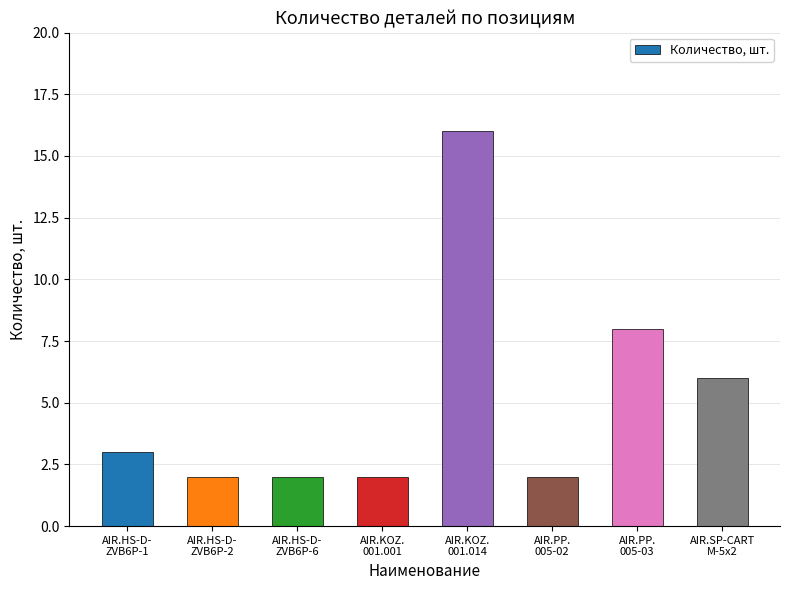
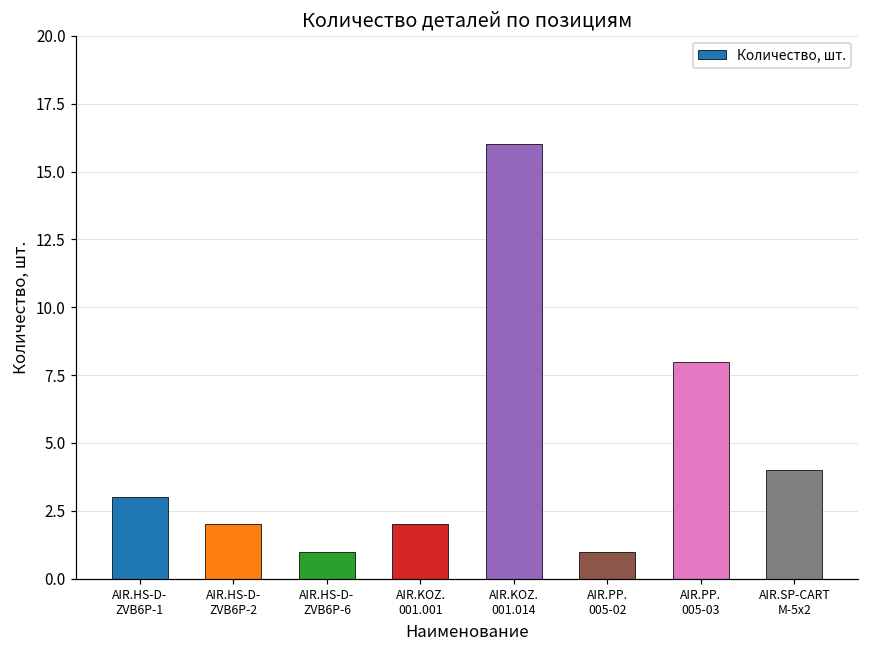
AIR.HS-D- ZVB6P-6: 2 -> 1
AIR.PP. 005-02: 2 -> 1
AIR.SP-CART M-5x2: 6 -> 4
